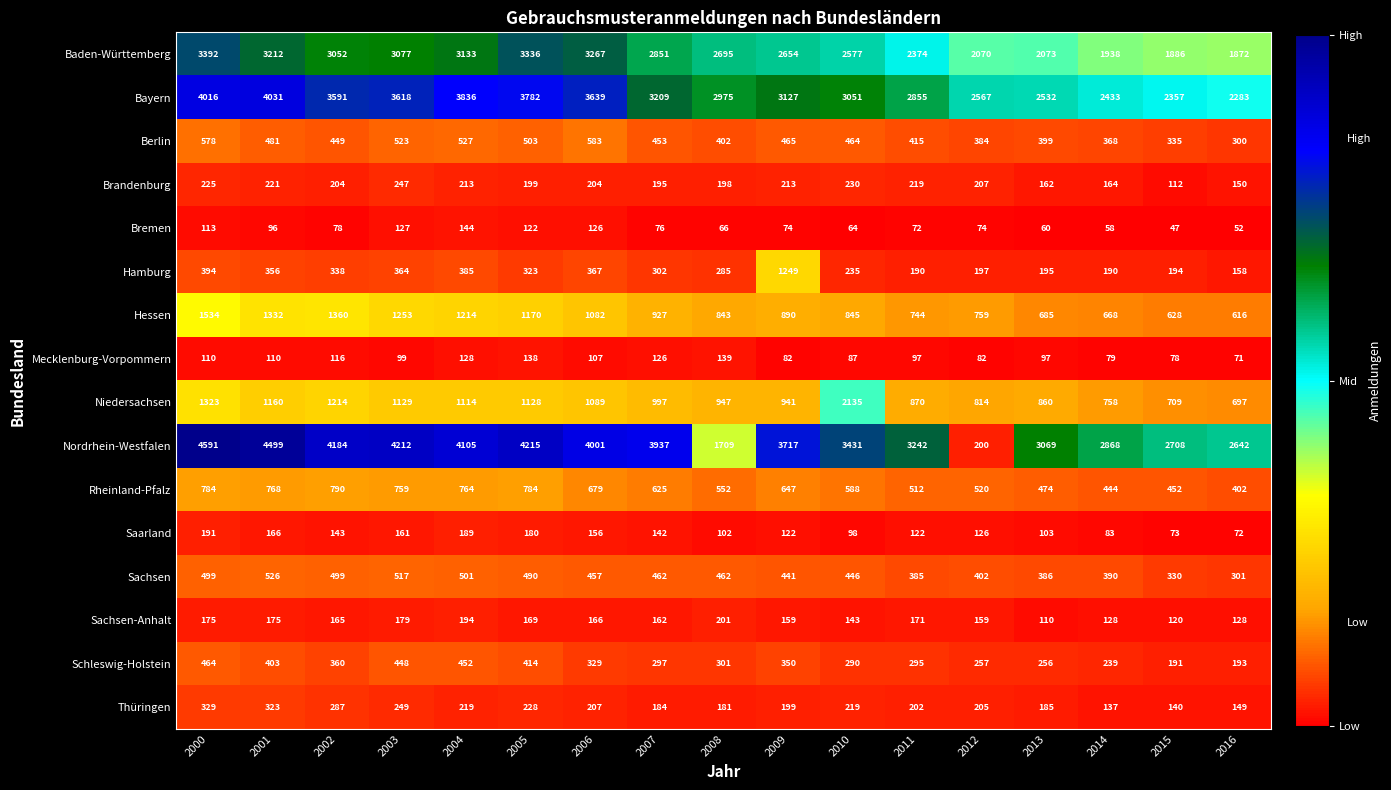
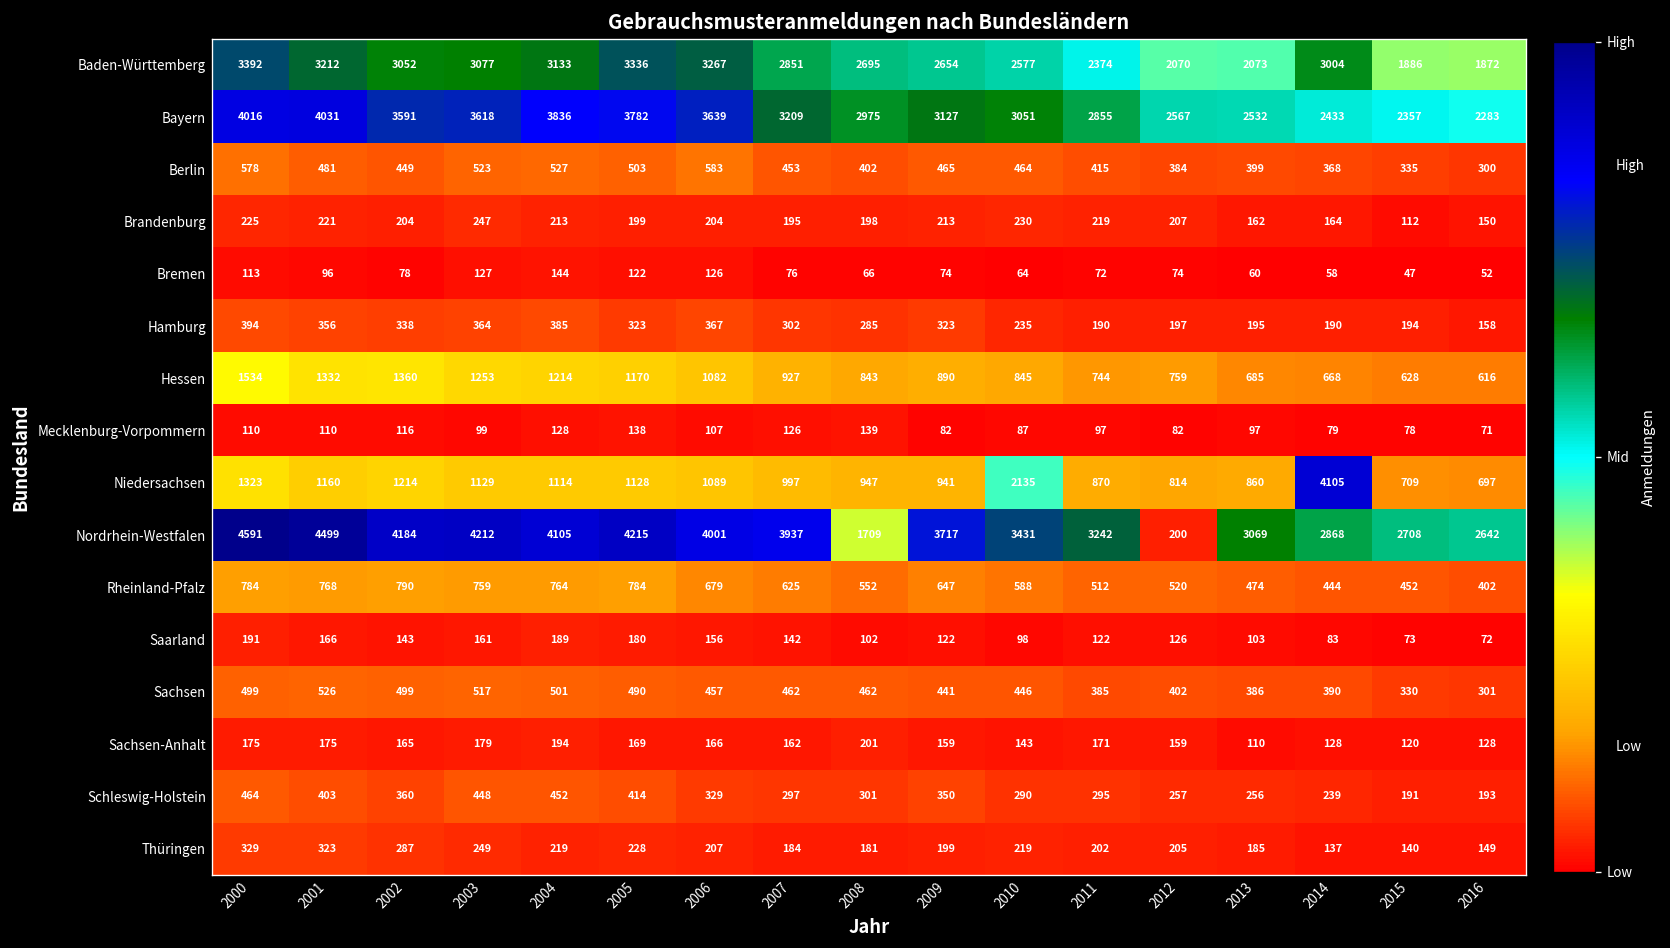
Baden-Württemberg, 2014: 1938 -> 3004
Hamburg, 2009: 1249 -> 323
Niedersachsen, 2014: 758 -> 4105
